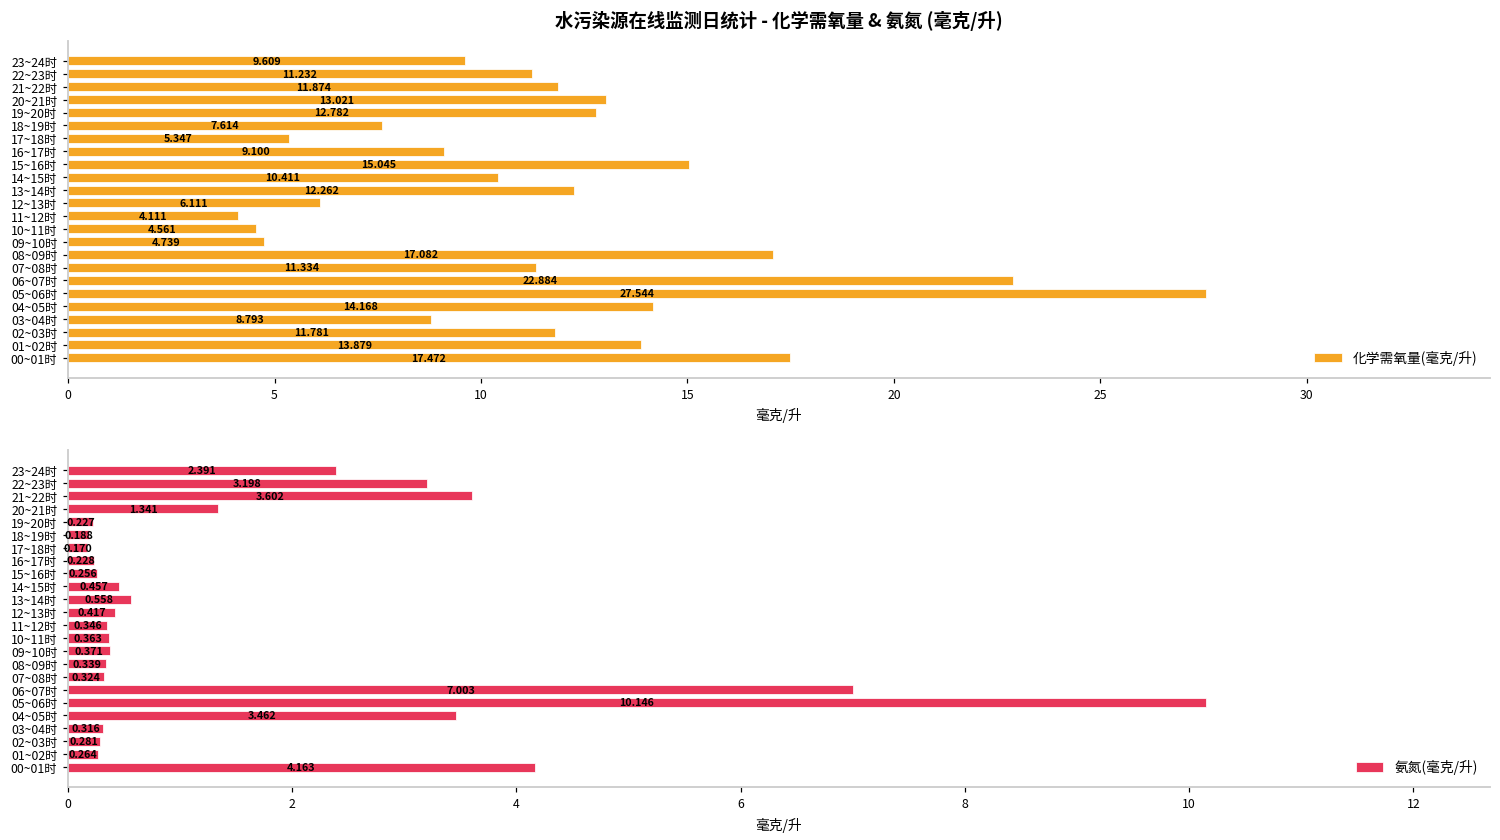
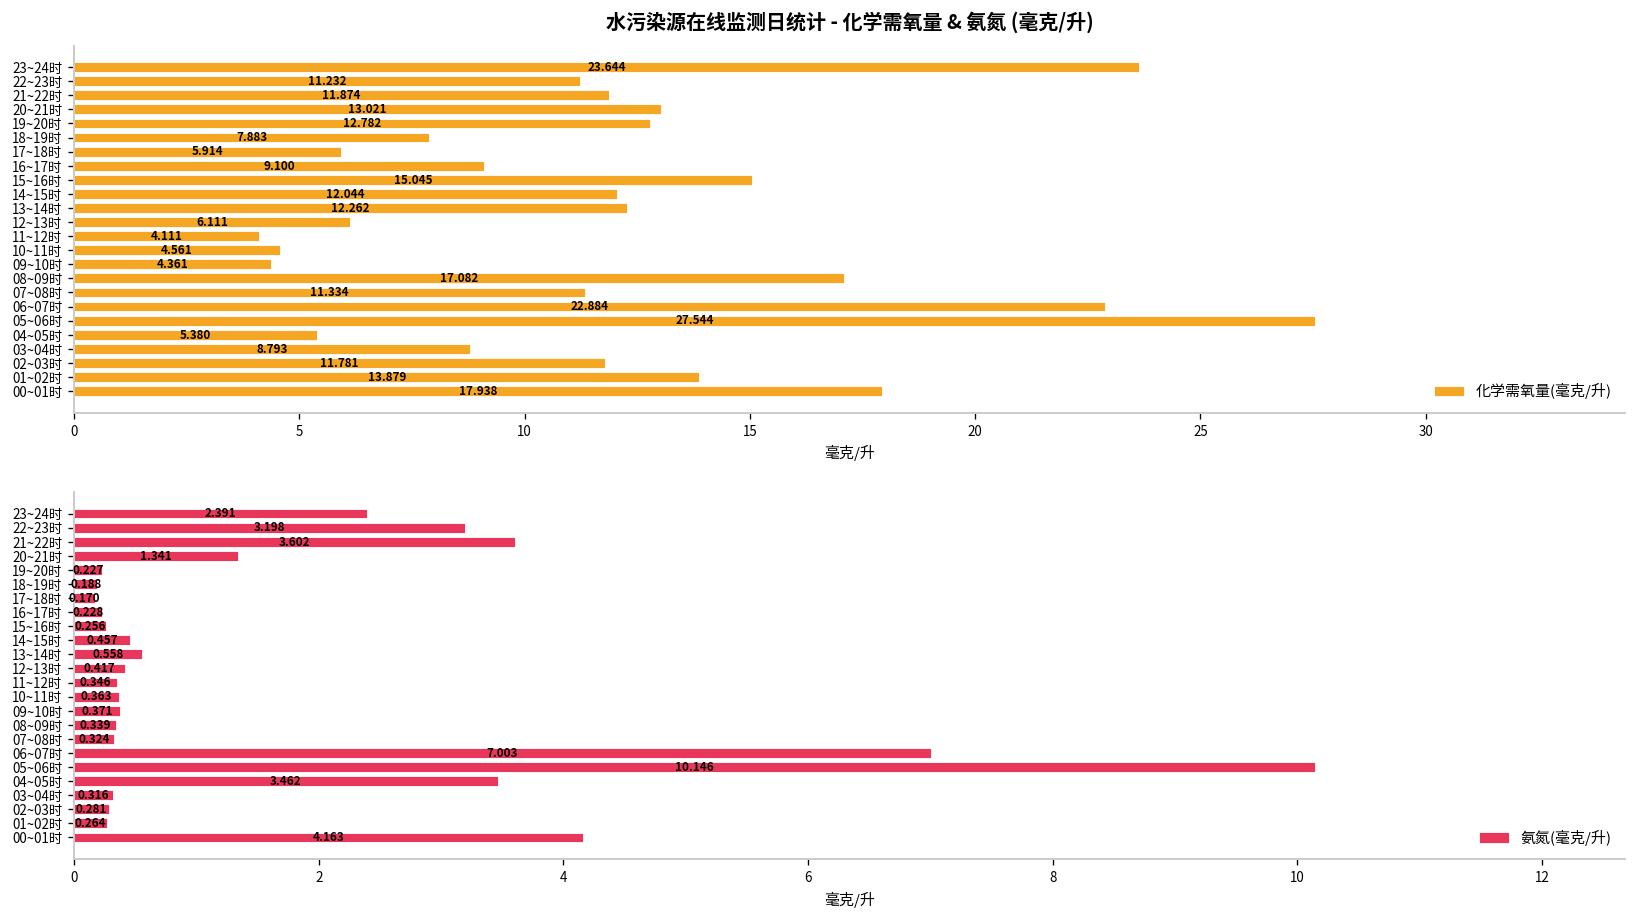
水污染源在线监测日统计 - 化学需氧量 & 氨氮 (毫克/升), 23~24时: 9.609 -> 23.644
水污染源在线监测日统计 - 化学需氧量 & 氨氮 (毫克/升), 18~19时: 7.614 -> 7.883
水污染源在线监测日统计 - 化学需氧量 & 氨氮 (毫克/升), 17~18时: 5.347 -> 5.914
水污染源在线监测日统计 - 化学需氧量 & 氨氮 (毫克/升), 14~15时: 10.411 -> 12.044
水污染源在线监测日统计 - 化学需氧量 & 氨氮 (毫克/升), 09~10时: 4.739 -> 4.361
水污染源在线监测日统计 - 化学需氧量 & 氨氮 (毫克/升), 04~05时: 14.168 -> 5.380
水污染源在线监测日统计 - 化学需氧量 & 氨氮 (毫克/升), 00~01时: 17.472 -> 17.938
